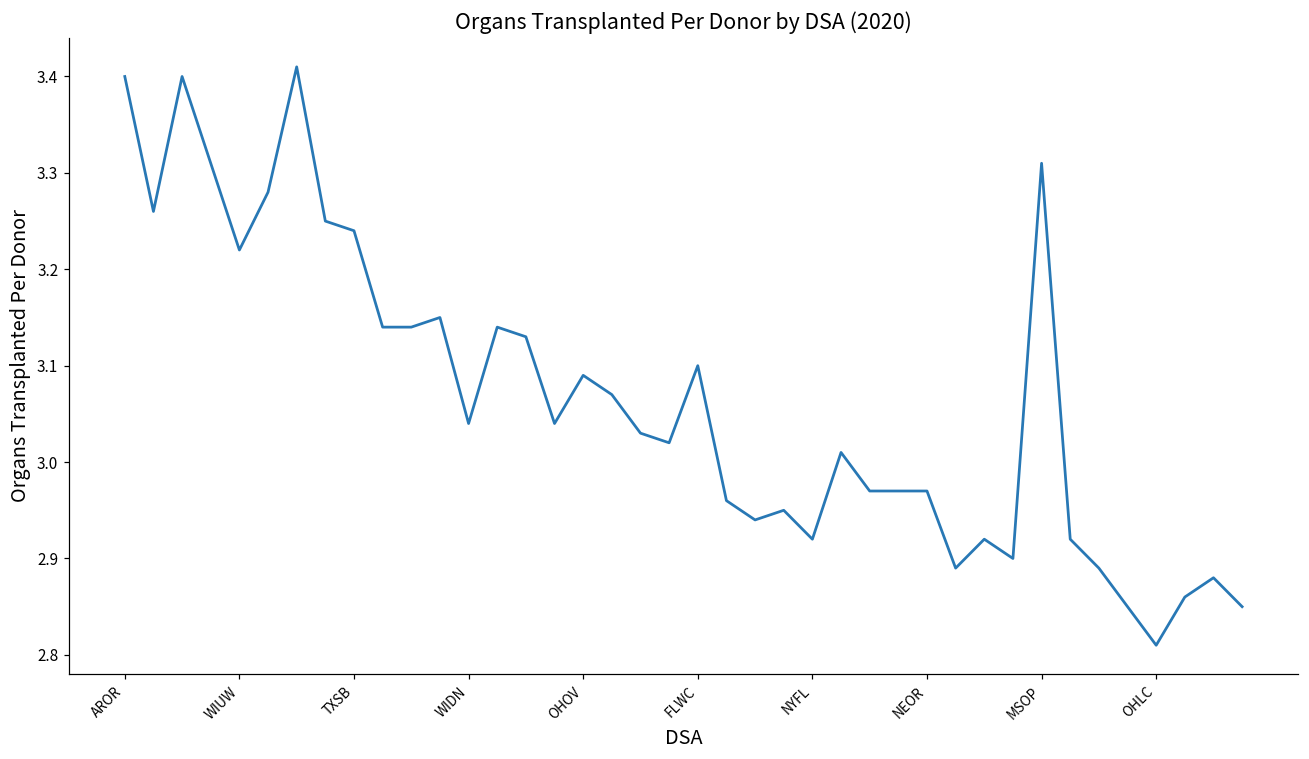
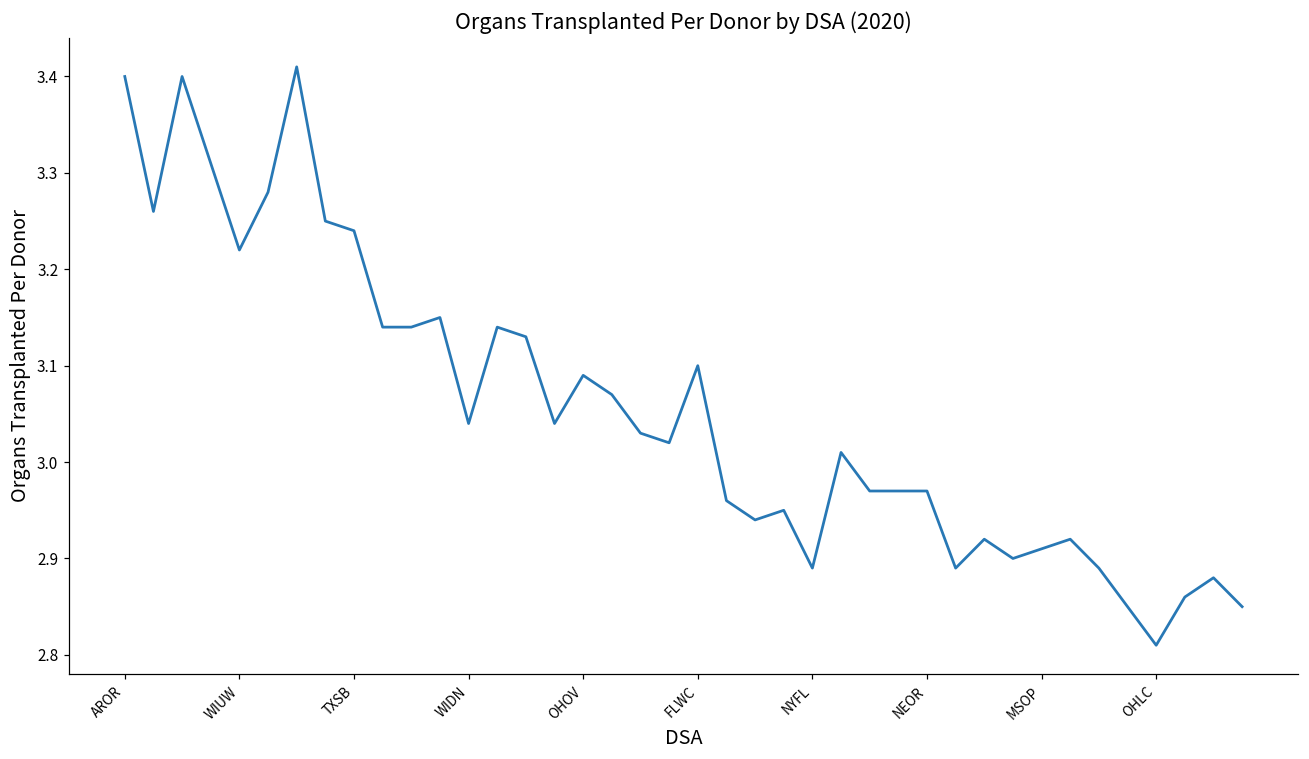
NYFL: 2.92 -> 2.89
MSOP: 3.31 -> 2.91
